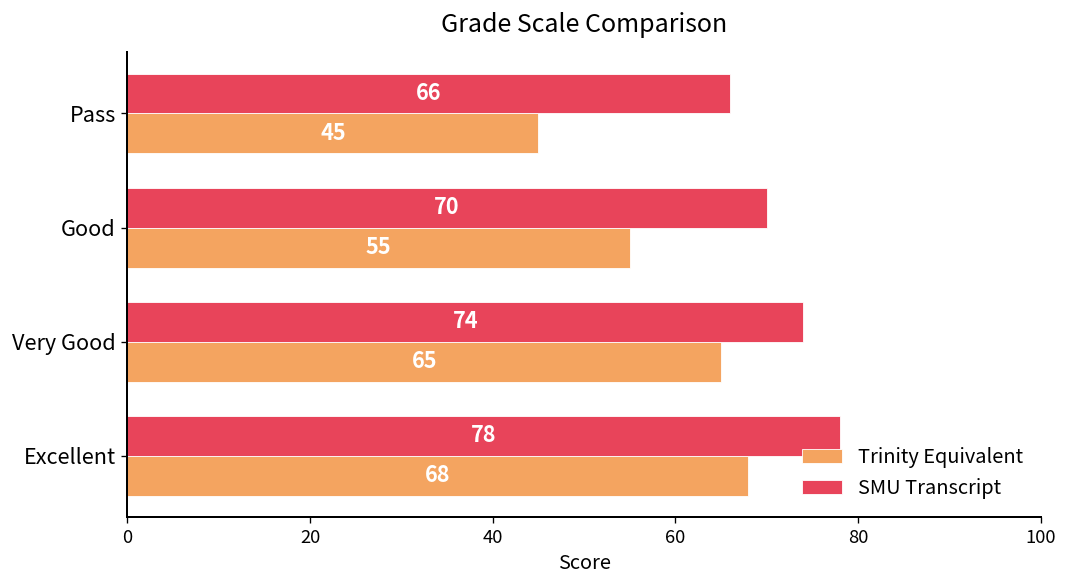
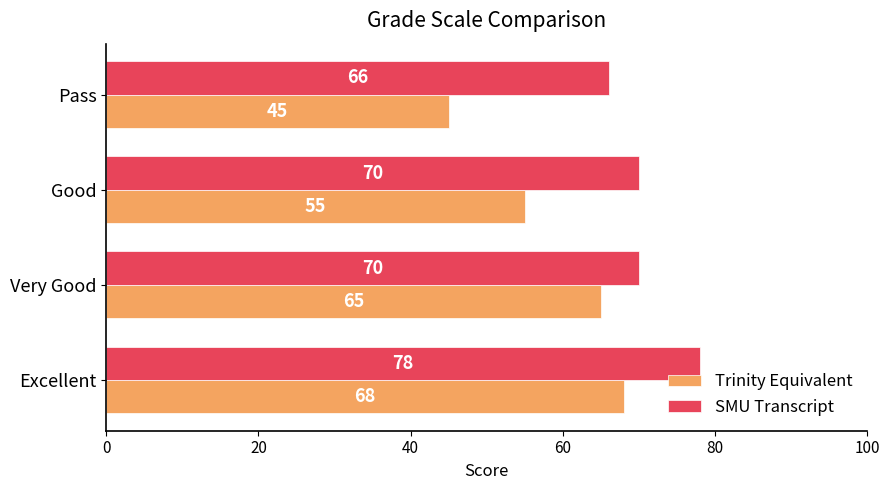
SMU Transcript, Very Good: 74 -> 70
